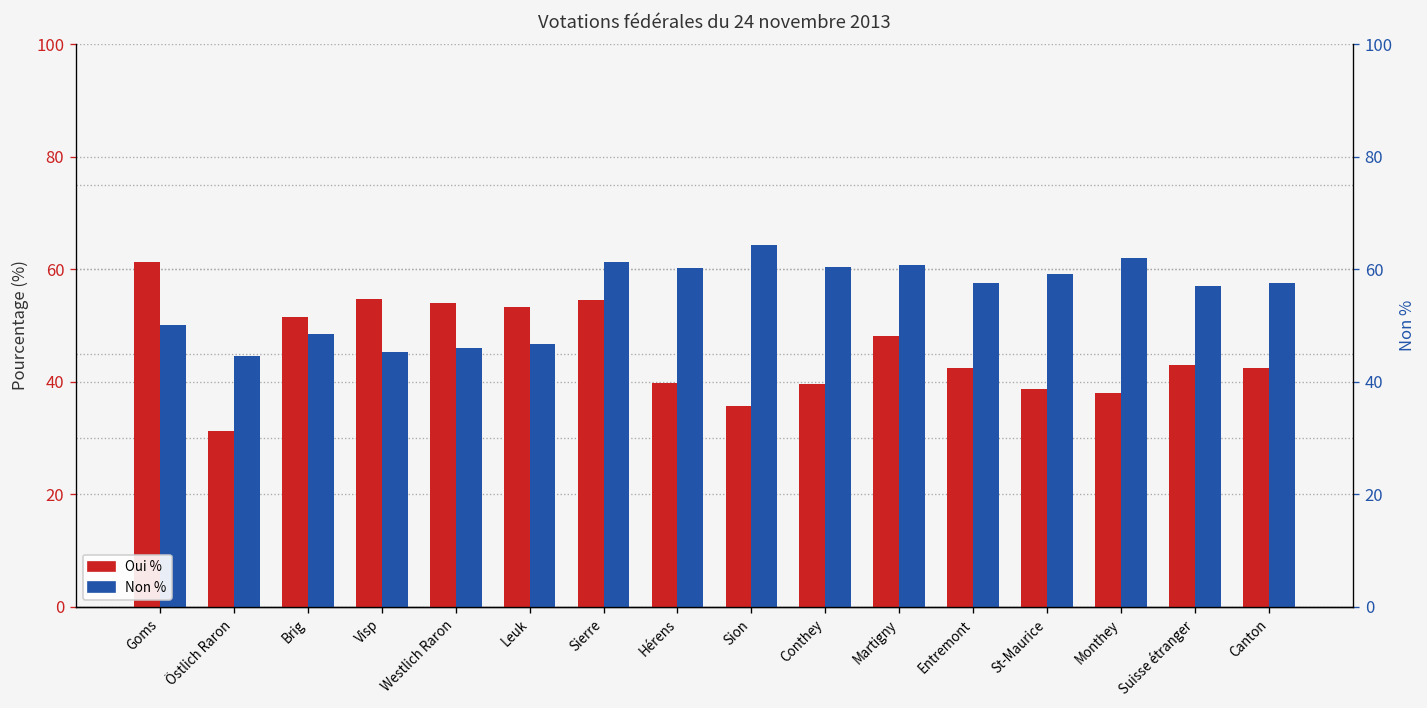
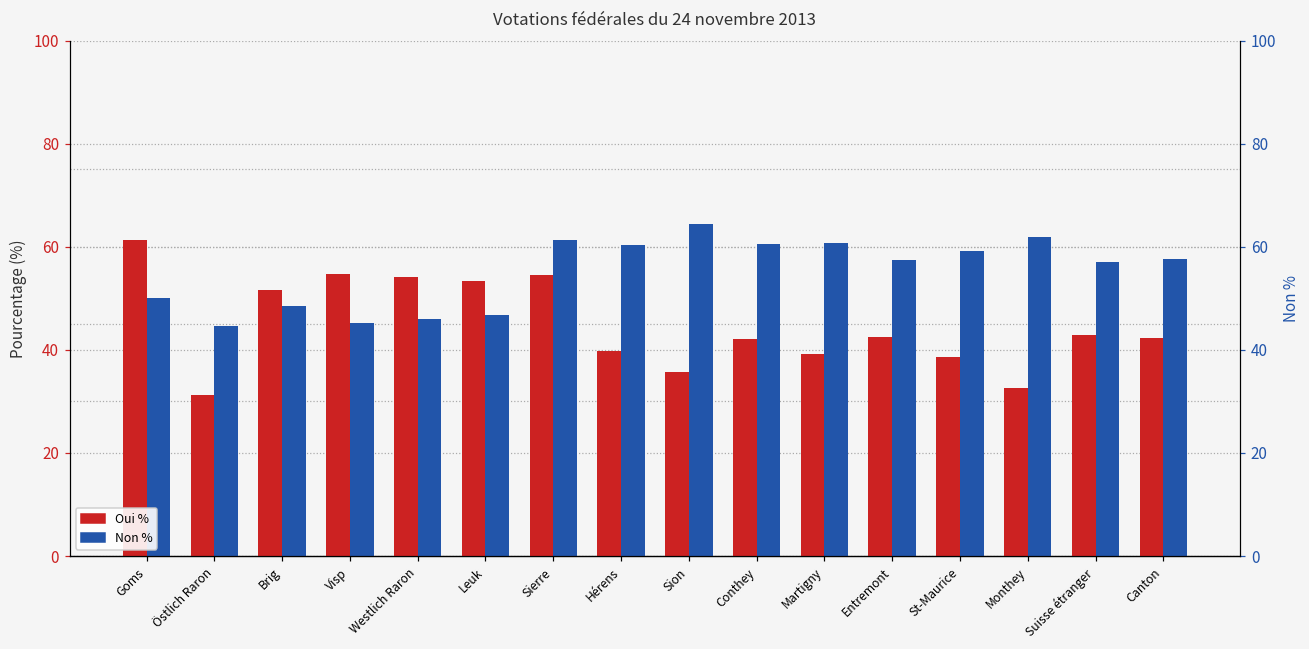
Oui %, Conthey: 40 -> 42
Oui %, Martigny: 48 -> 39
Oui %, Monthey: 38 -> 33
